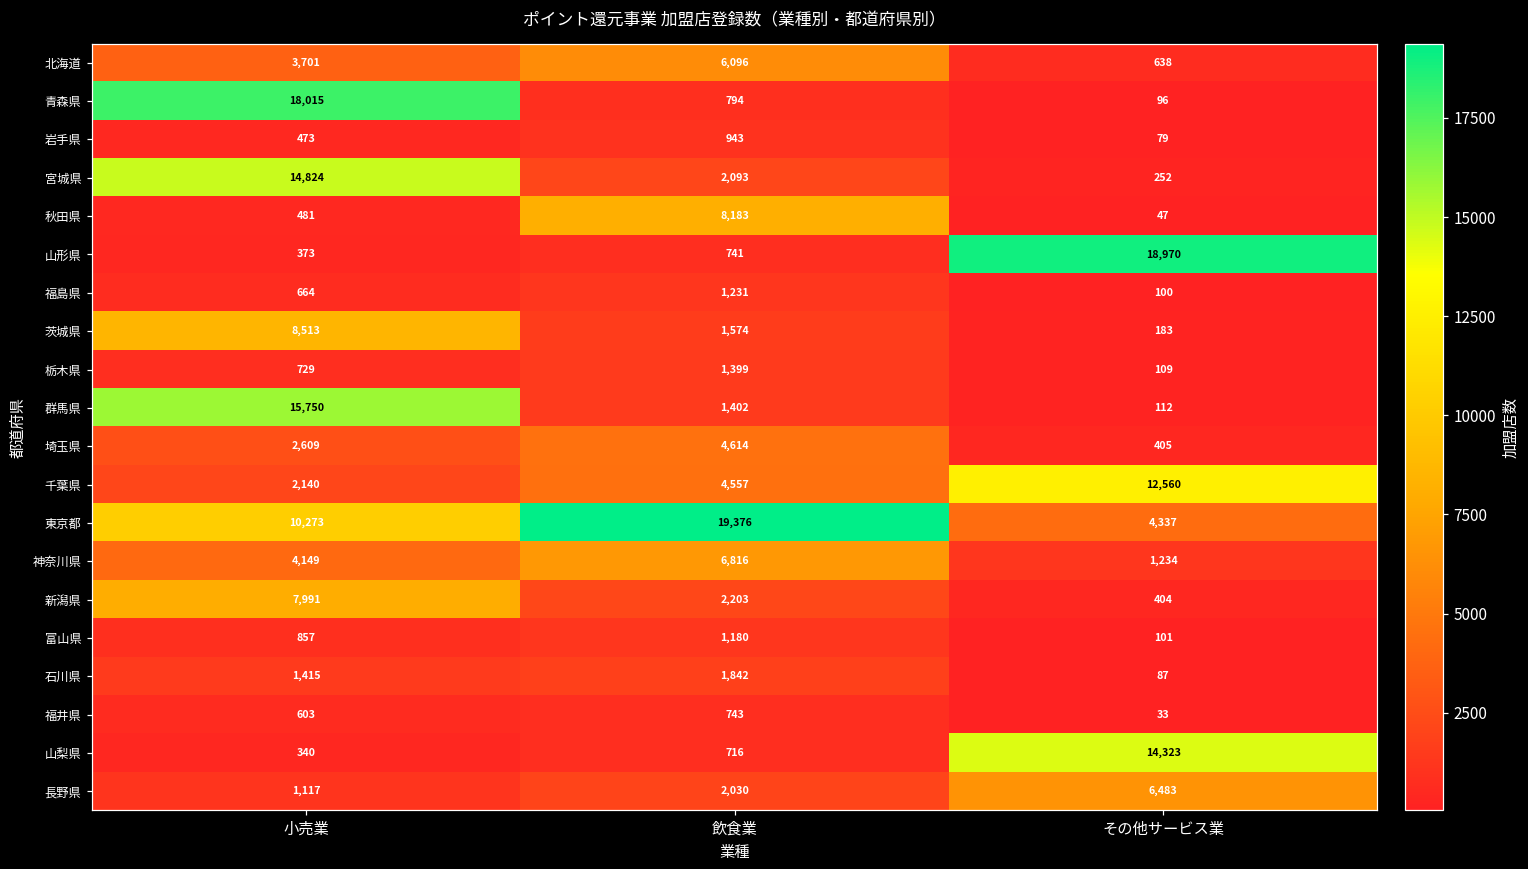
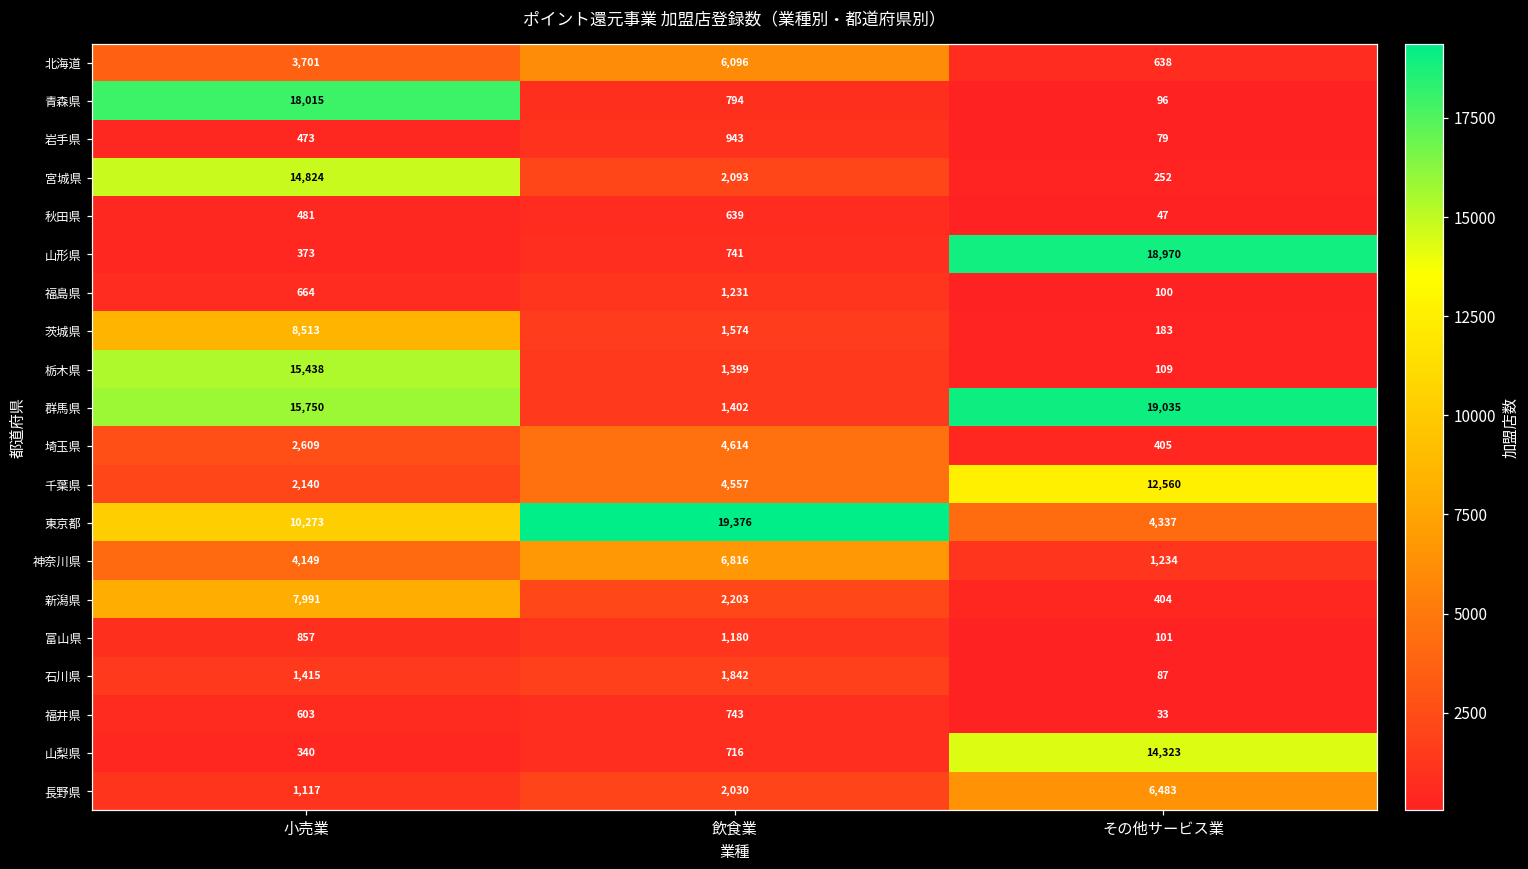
秋田県, 飲食業: 8,183 -> 639
栃木県, 小売業: 729 -> 15,438
群馬県, その他サービス業: 112 -> 19,035
